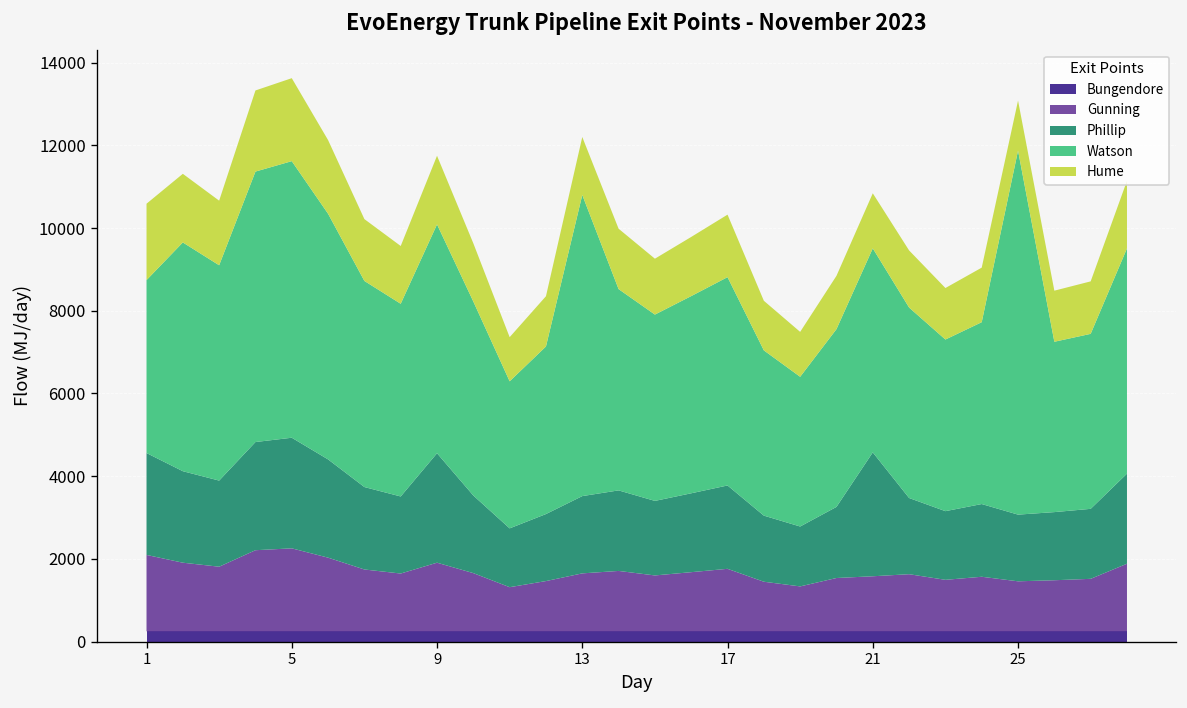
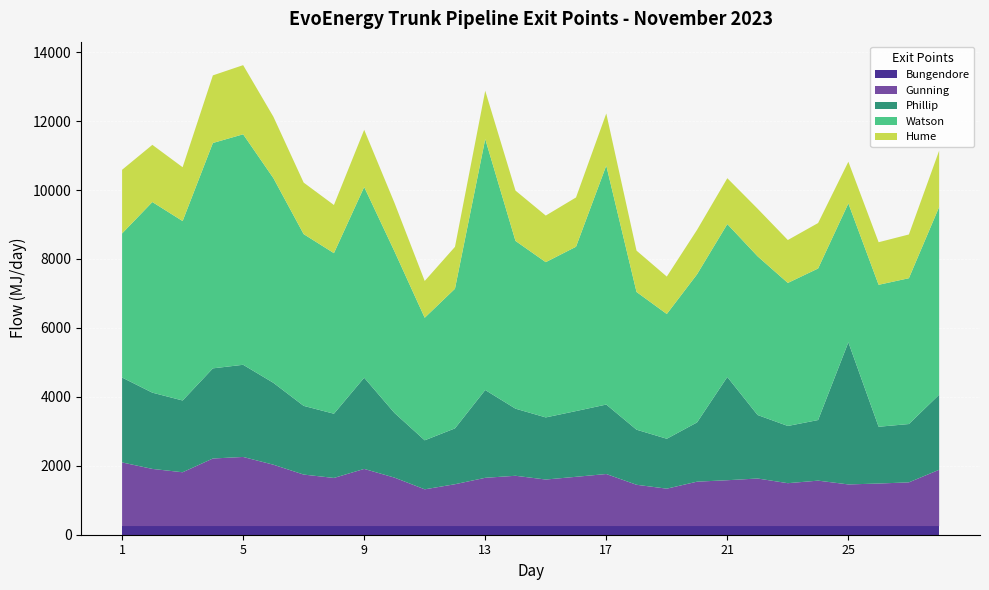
Phillip, 13: 1900 -> 2500
Watson, 17: 5000 -> 6900
Watson, 21: 4900 -> 4400
Phillip, 25: 1600 -> 4100
Watson, 25: 8800 -> 4000
